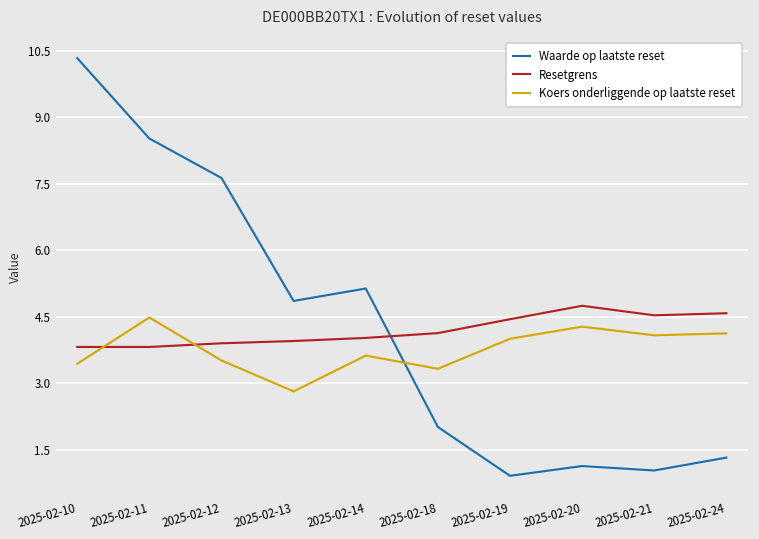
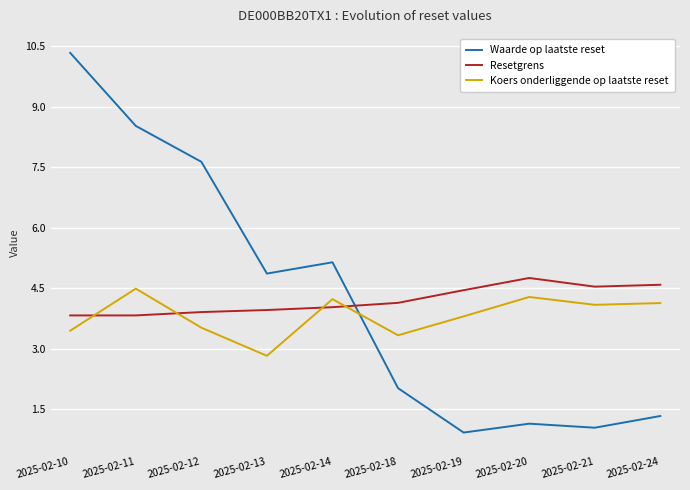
Koers onderliggende op laatste reset, 2025-02-14: 3.6 -> 4.2
Koers onderliggende op laatste reset, 2025-02-19: 4.0 -> 3.8
